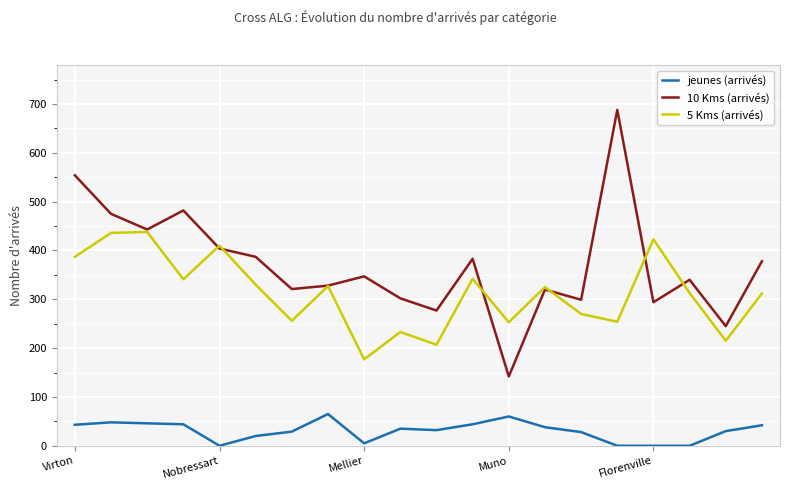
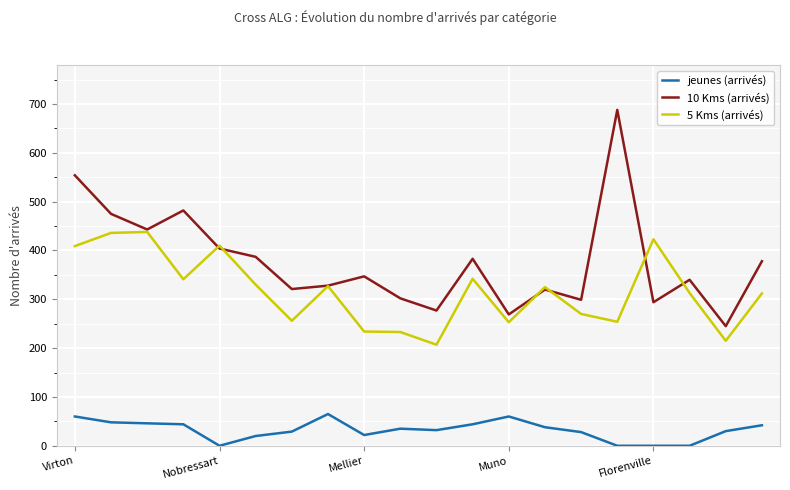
jeunes (arrivés), Virton: 40 -> 60
5 Kms (arrivés), Virton: 390 -> 410
jeunes (arrivés), Mellier: 10 -> 20
5 Kms (arrivés), Mellier: 180 -> 230
10 Kms (arrivés), Muno: 140 -> 270
